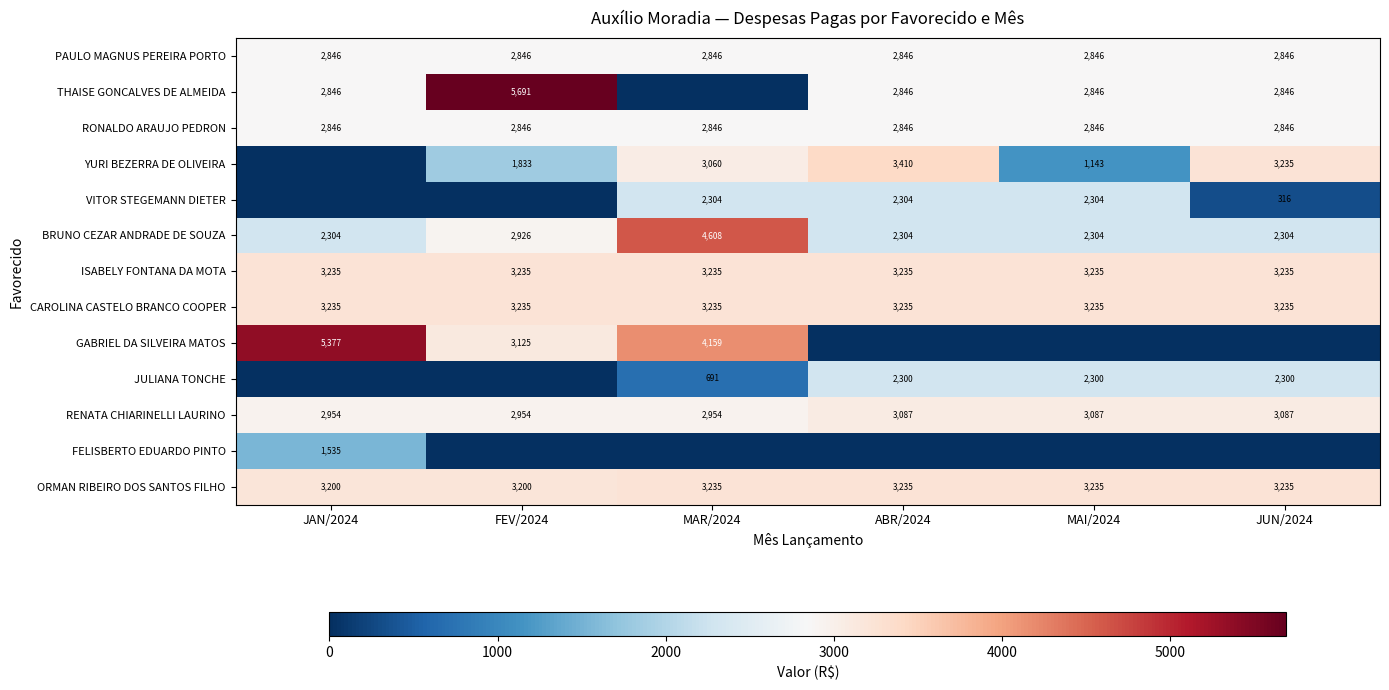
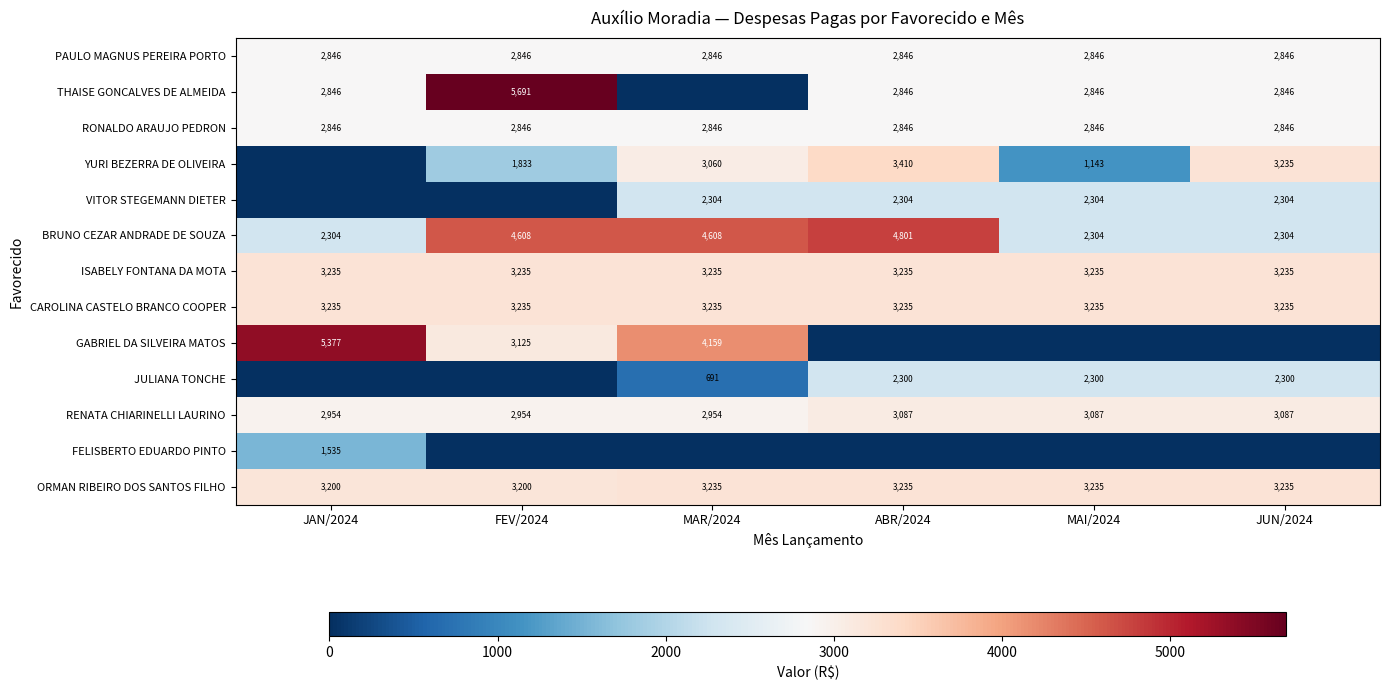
VITOR STEGEMANN DIETER, JUN/2024: 316 -> 2,304
BRUNO CEZAR ANDRADE DE SOUZA, FEV/2024: 2,926 -> 4,608
BRUNO CEZAR ANDRADE DE SOUZA, ABR/2024: 2,304 -> 4,801
